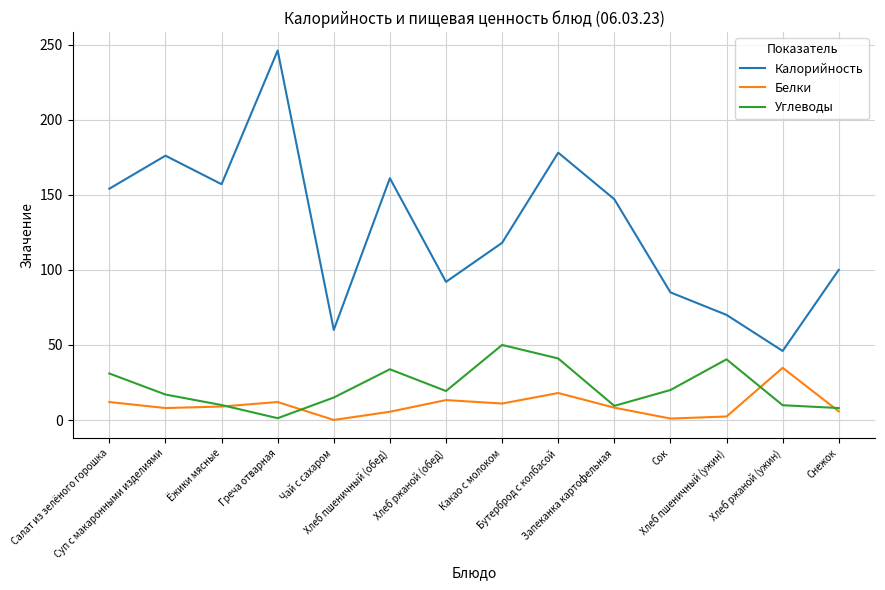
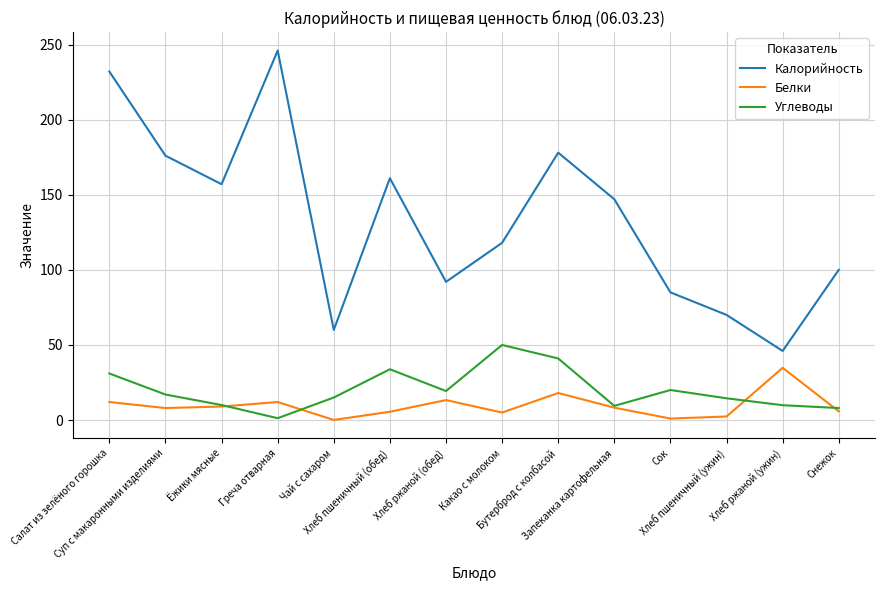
Калорийность, Салат из зелёного горошка: 154 -> 232
Белки, Какао с молоком: 11 -> 5
Углеводы, Хлеб пшеничный (ужин): 40 -> 14
